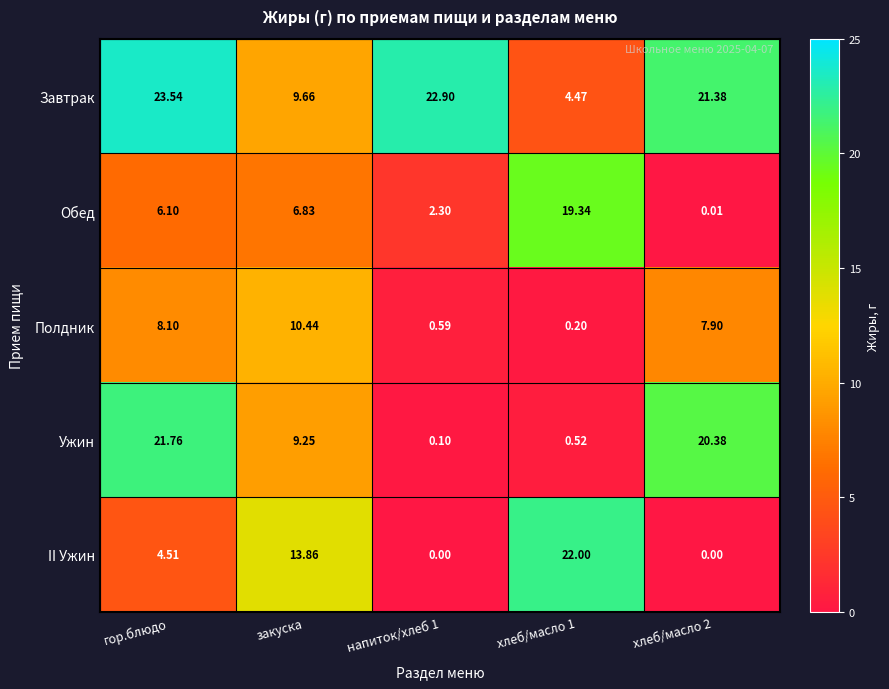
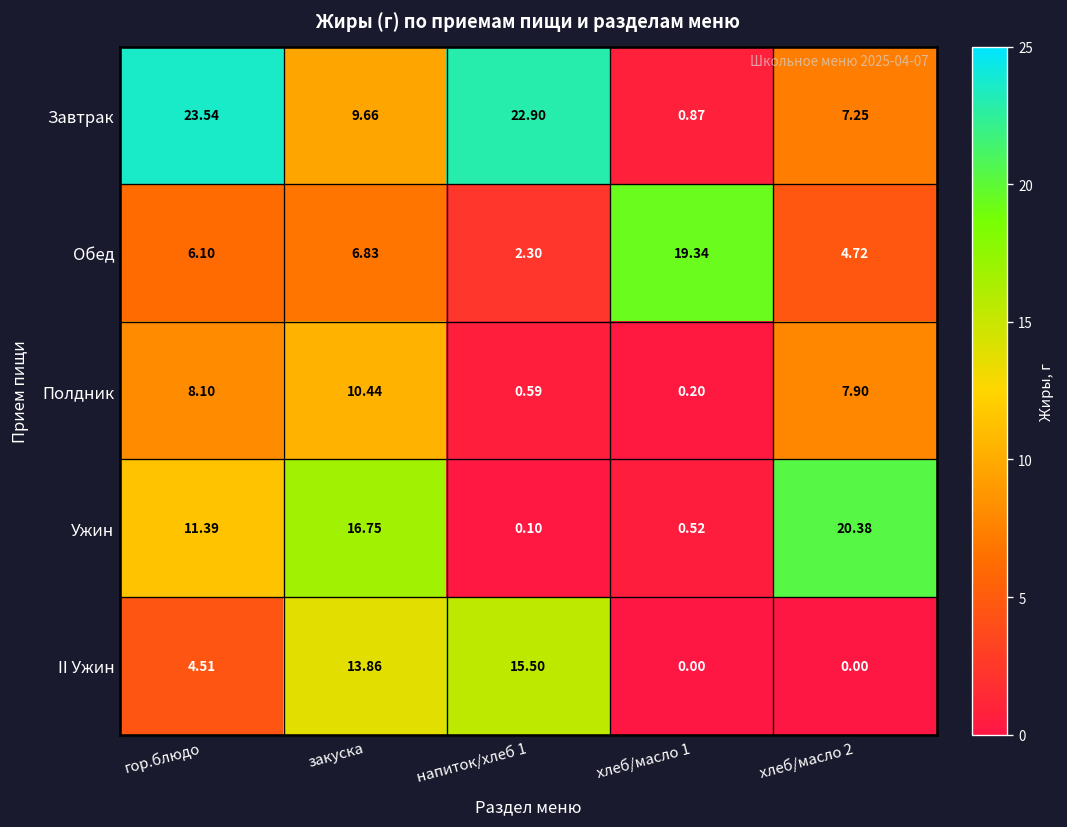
Завтрак, хлеб/масло 1: 4.47 -> 0.87
Завтрак, хлеб/масло 2: 21.38 -> 7.25
Обед, хлеб/масло 2: 0.01 -> 4.72
Ужин, гор.блюдо: 21.76 -> 11.39
Ужин, закуска: 9.25 -> 16.75
II Ужин, напиток/хлеб 1: 0.00 -> 15.50
II Ужин, хлеб/масло 1: 22.00 -> 0.00
